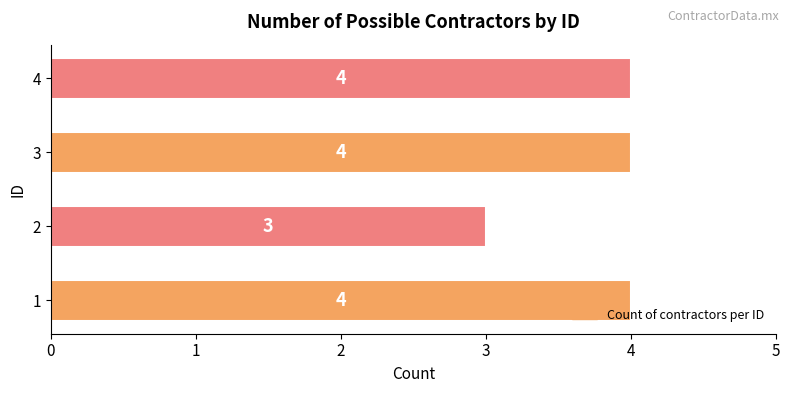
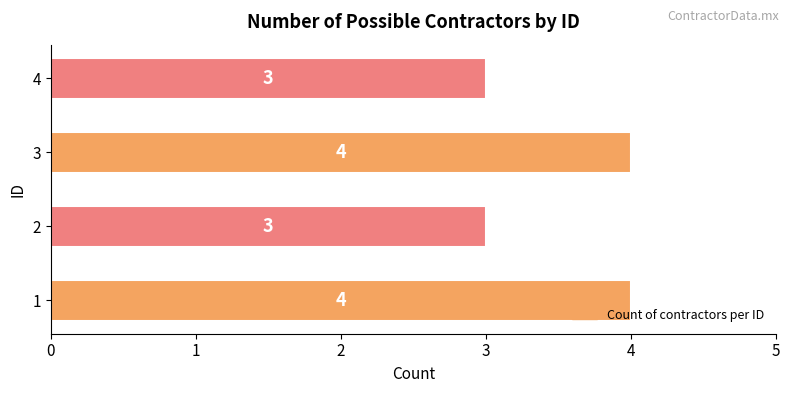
4: 4 -> 3
